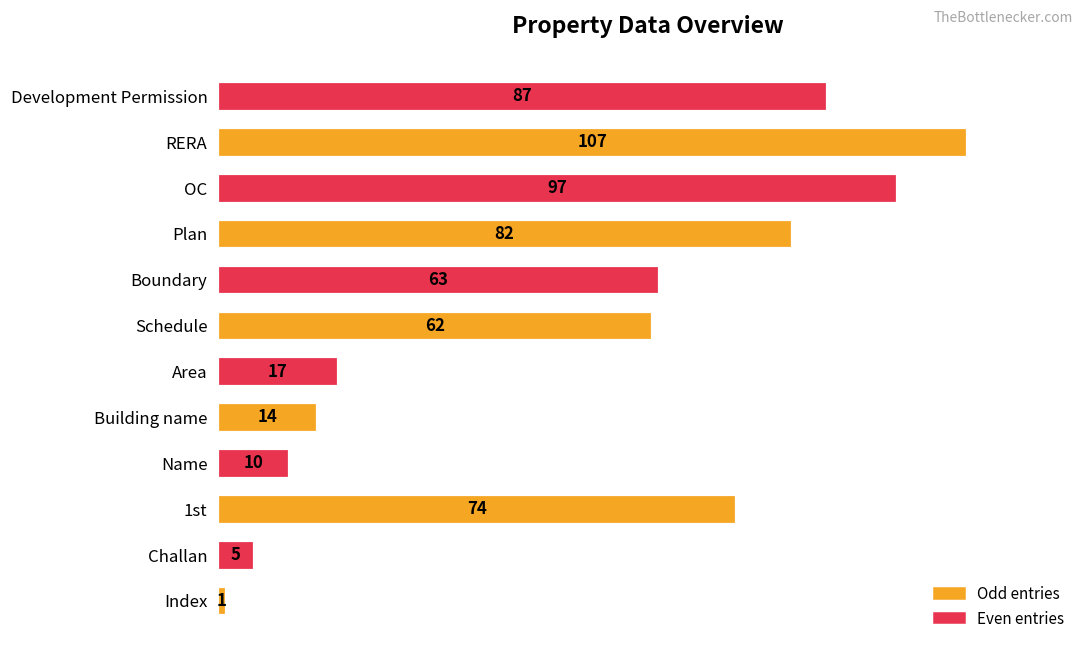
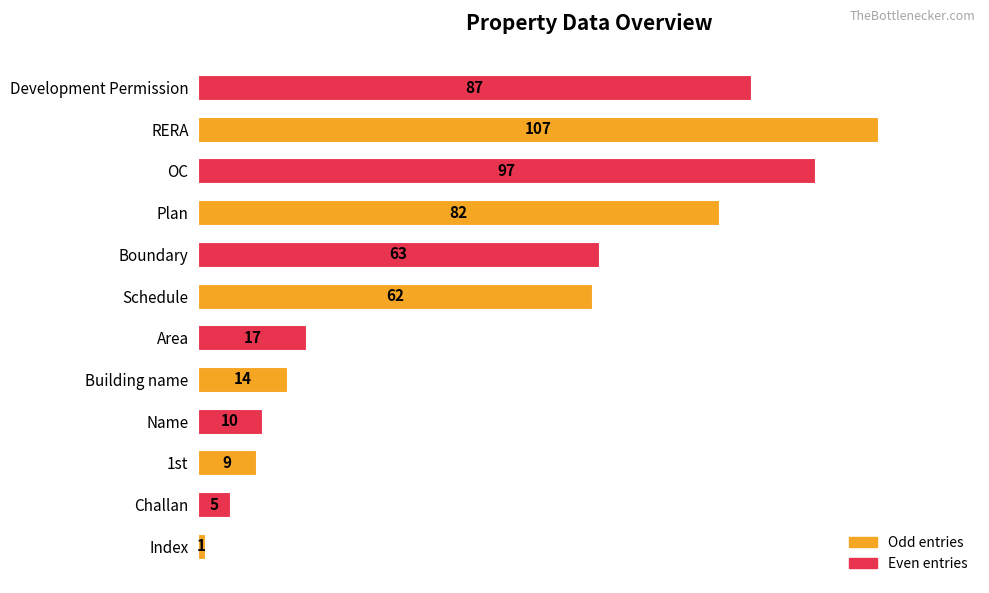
1st: 74 -> 9
